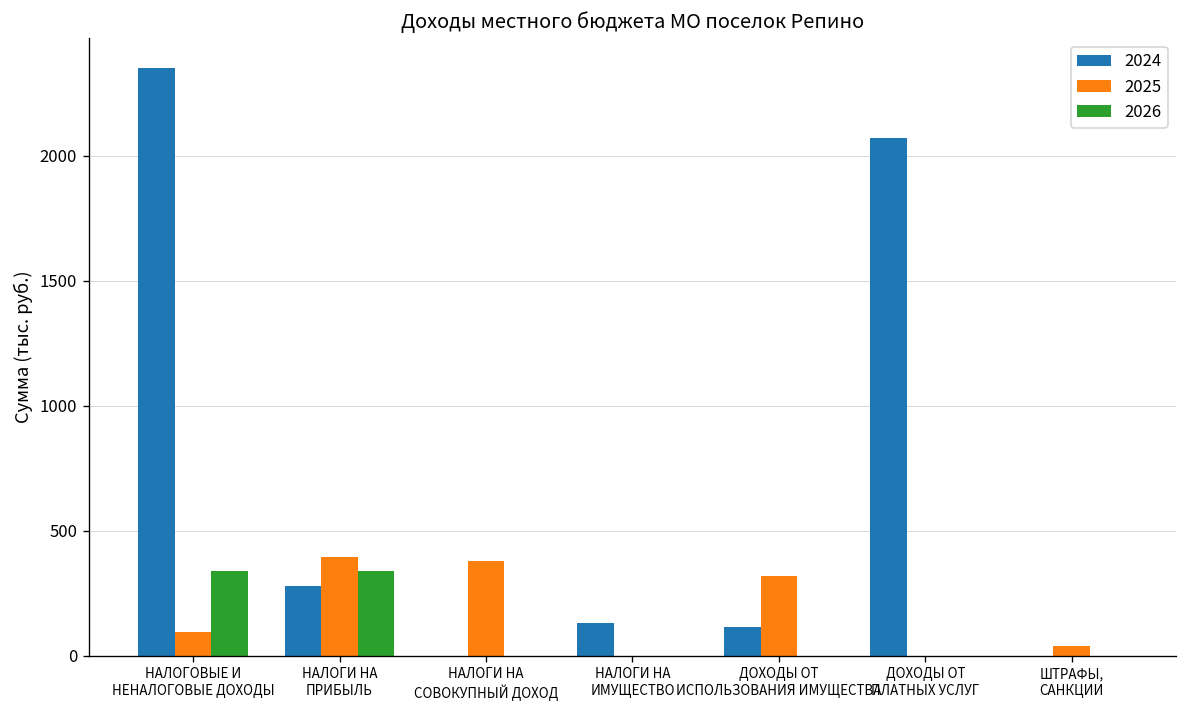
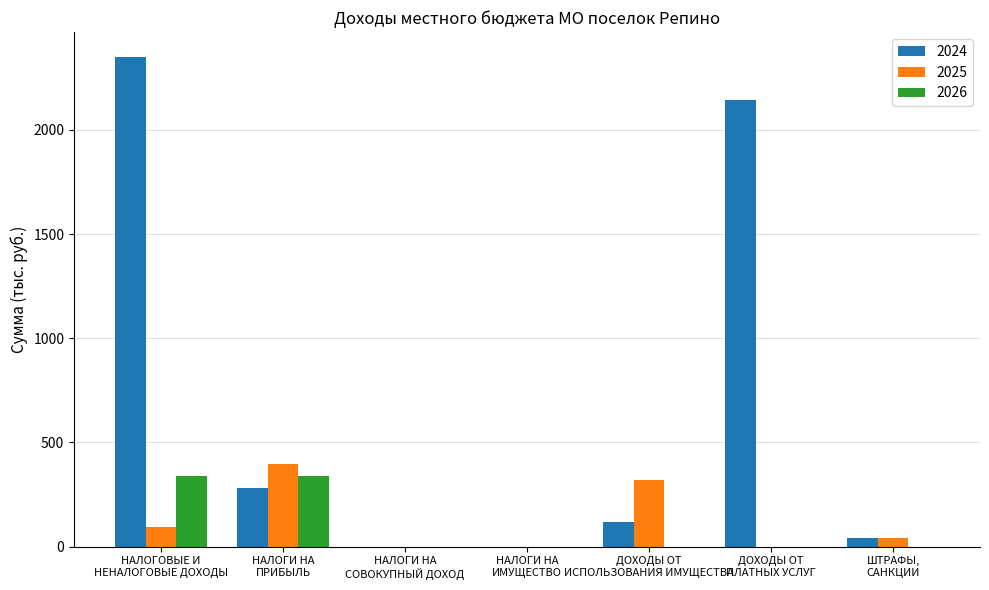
2025, НАЛОГИ НА СОВОКУПНЫЙ ДОХОД: 380 -> 0
2024, НАЛОГИ НА ИМУЩЕСТВО: 130 -> 0
2024, ДОХОДЫ ОТ ПЛАТНЫХ УСЛУГ: 2070 -> 2140
2024, ШТРАФЫ, САНКЦИИ: 0 -> 40
